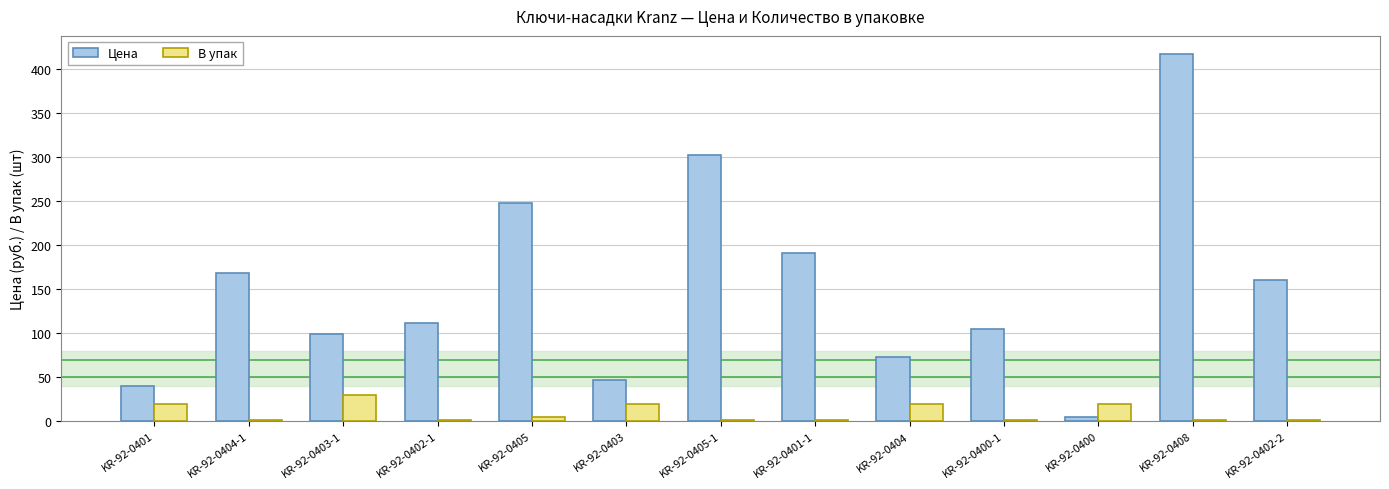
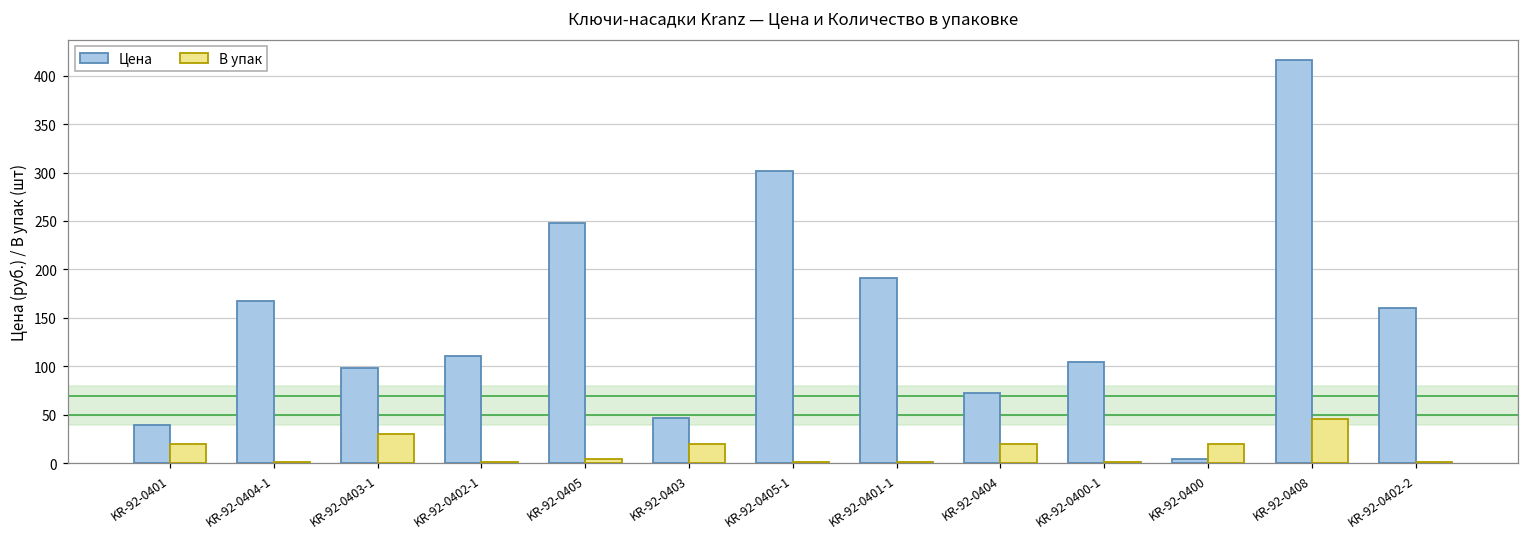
В упак, KR-92-0408: 0 -> 50
